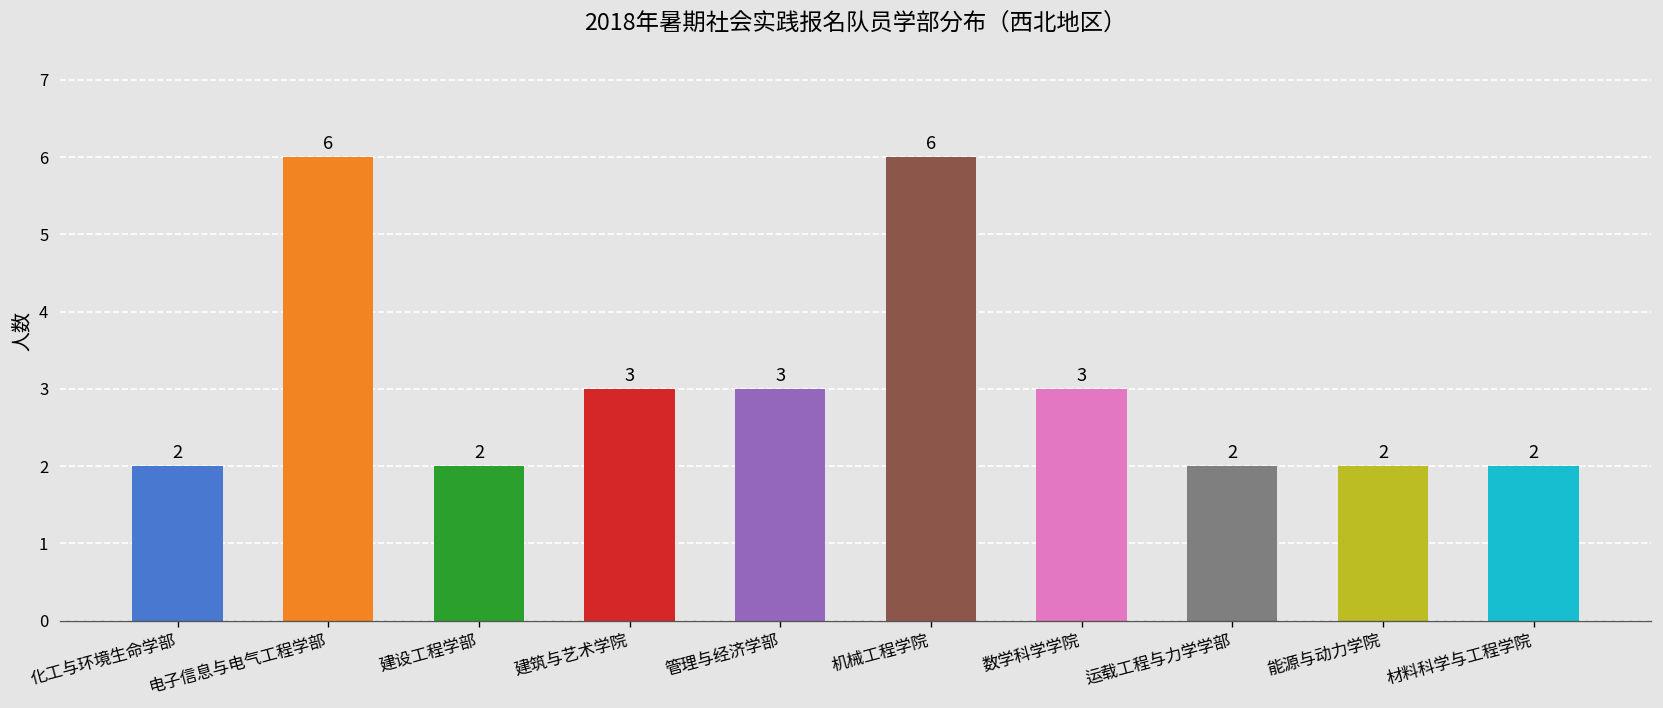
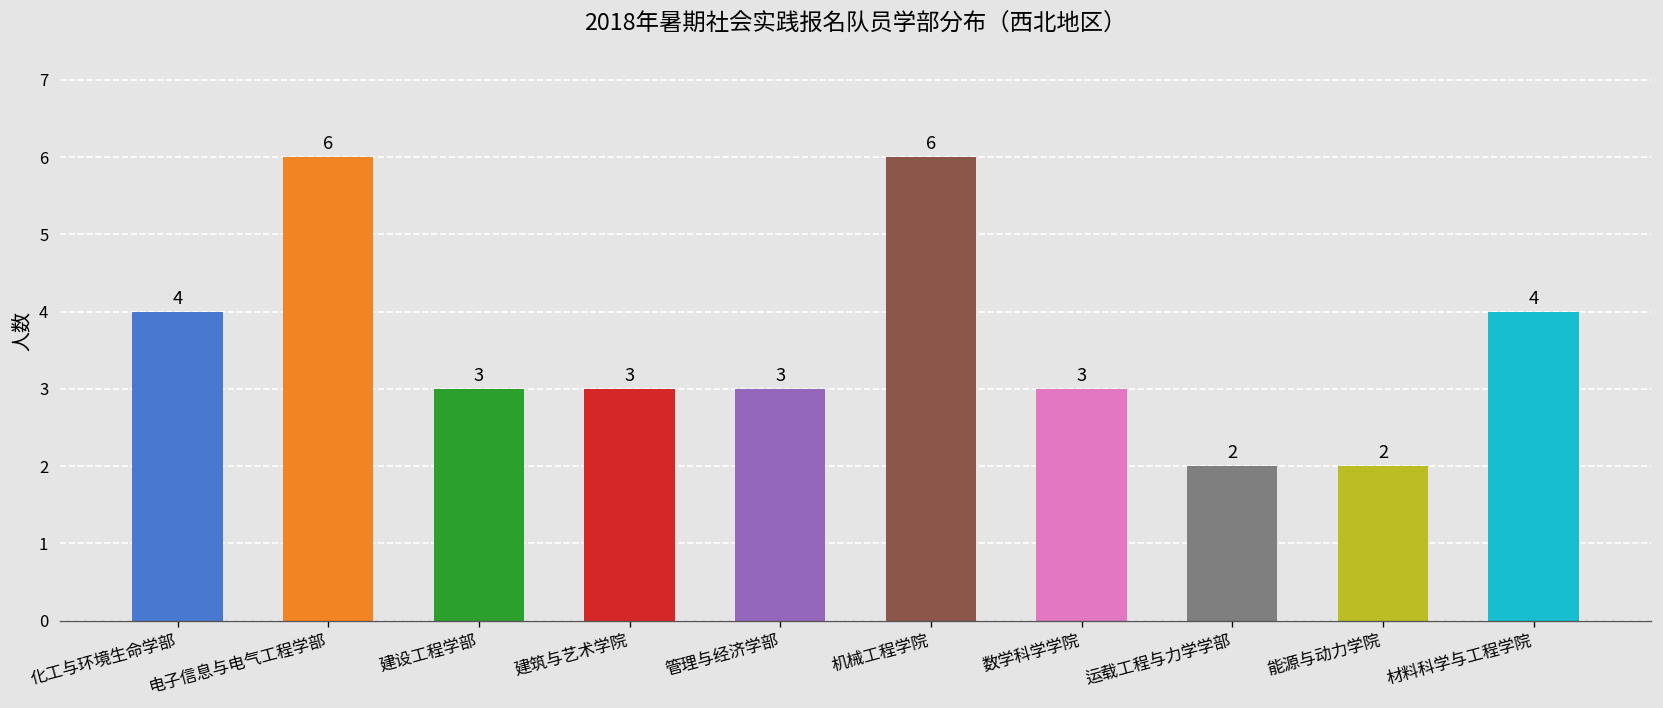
化工与环境生命学部: 2 -> 4
建设工程学部: 2 -> 3
材料科学与工程学院: 2 -> 4
